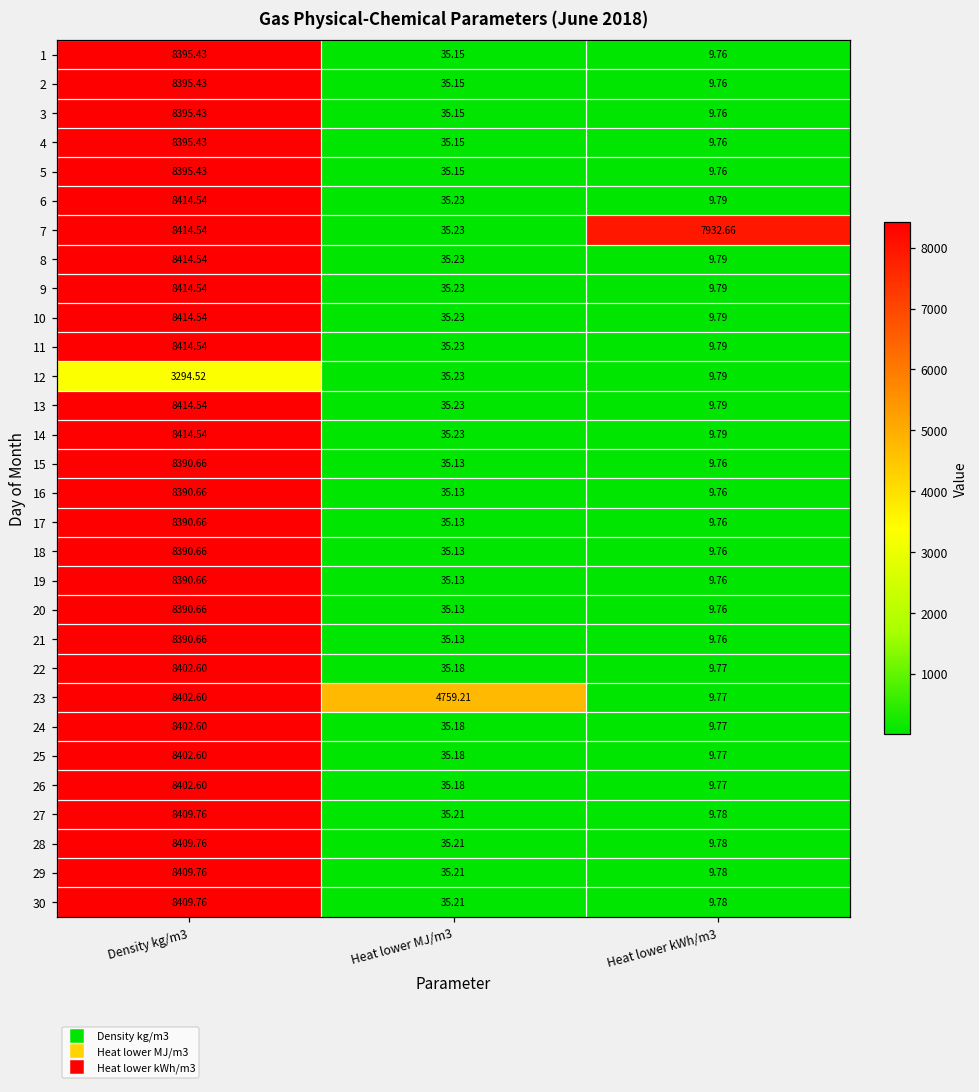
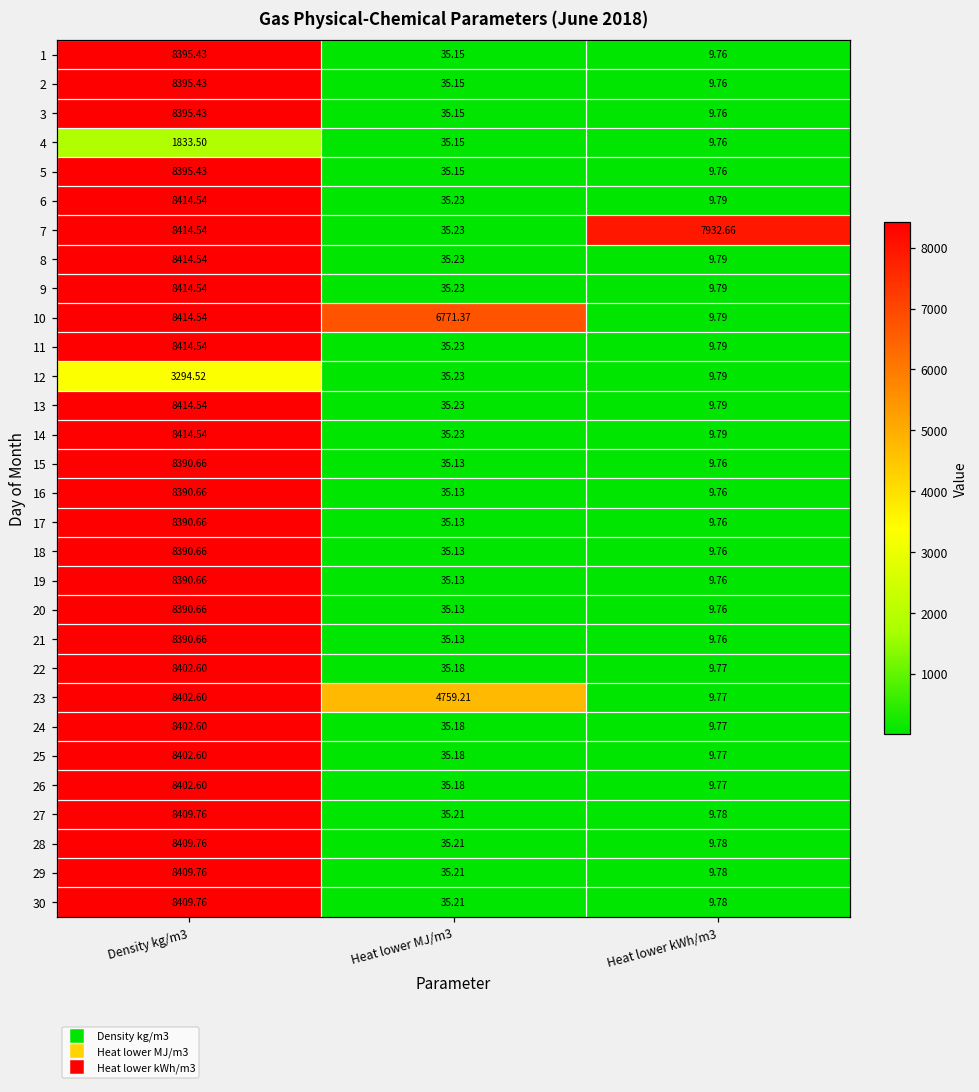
4, Density kg/m3: 8395.43 -> 1833.50
10, Heat lower MJ/m3: 35.23 -> 6771.37
